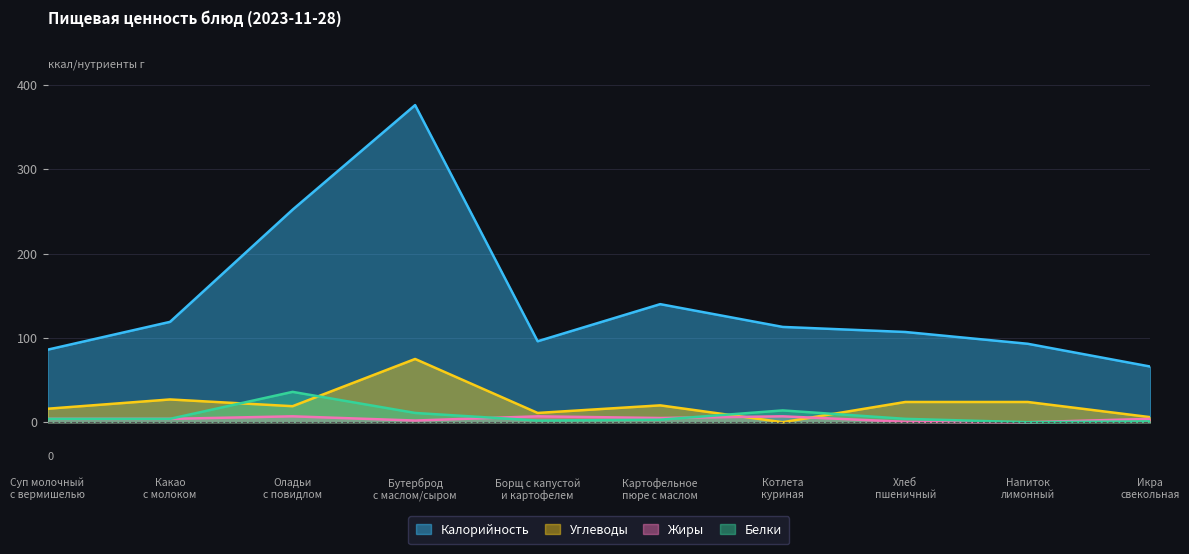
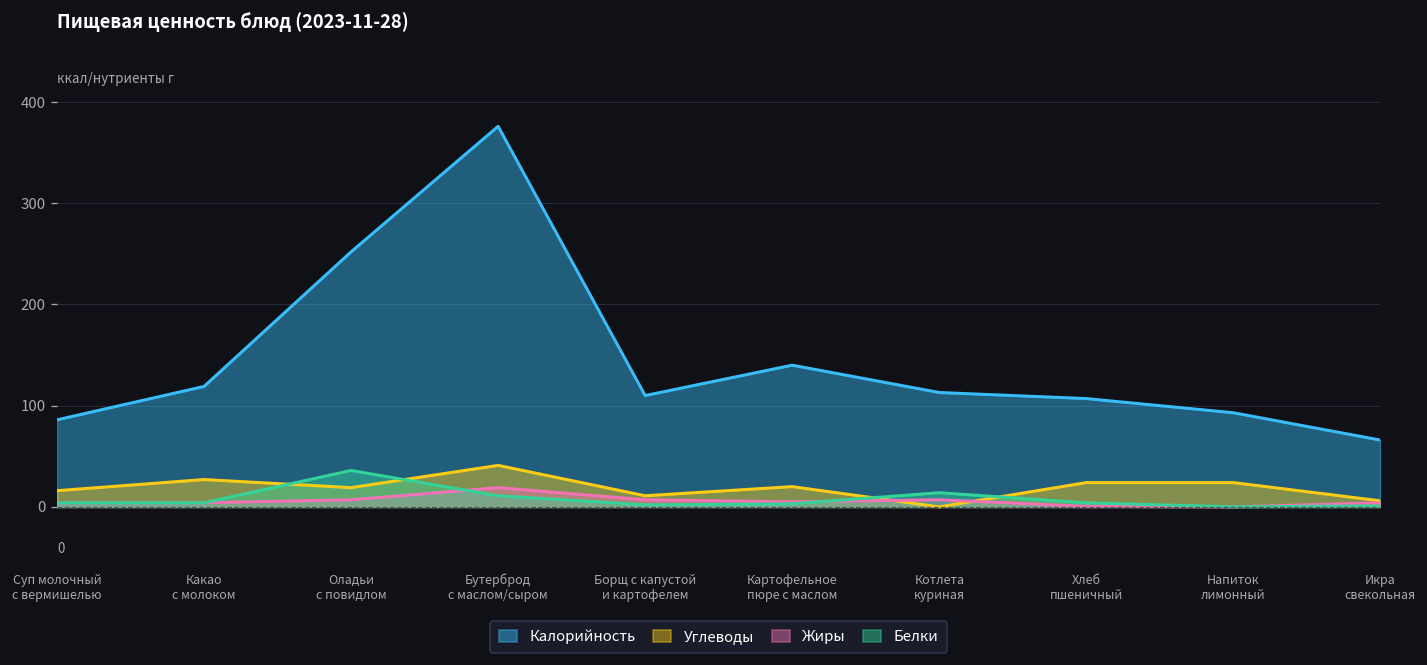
Углеводы, Бутерброд с маслом/сыром: 80 -> 40
Жиры, Бутерброд с маслом/сыром: 0 -> 20
Калорийность, Борщ с капустой и картофелем: 100 -> 110
